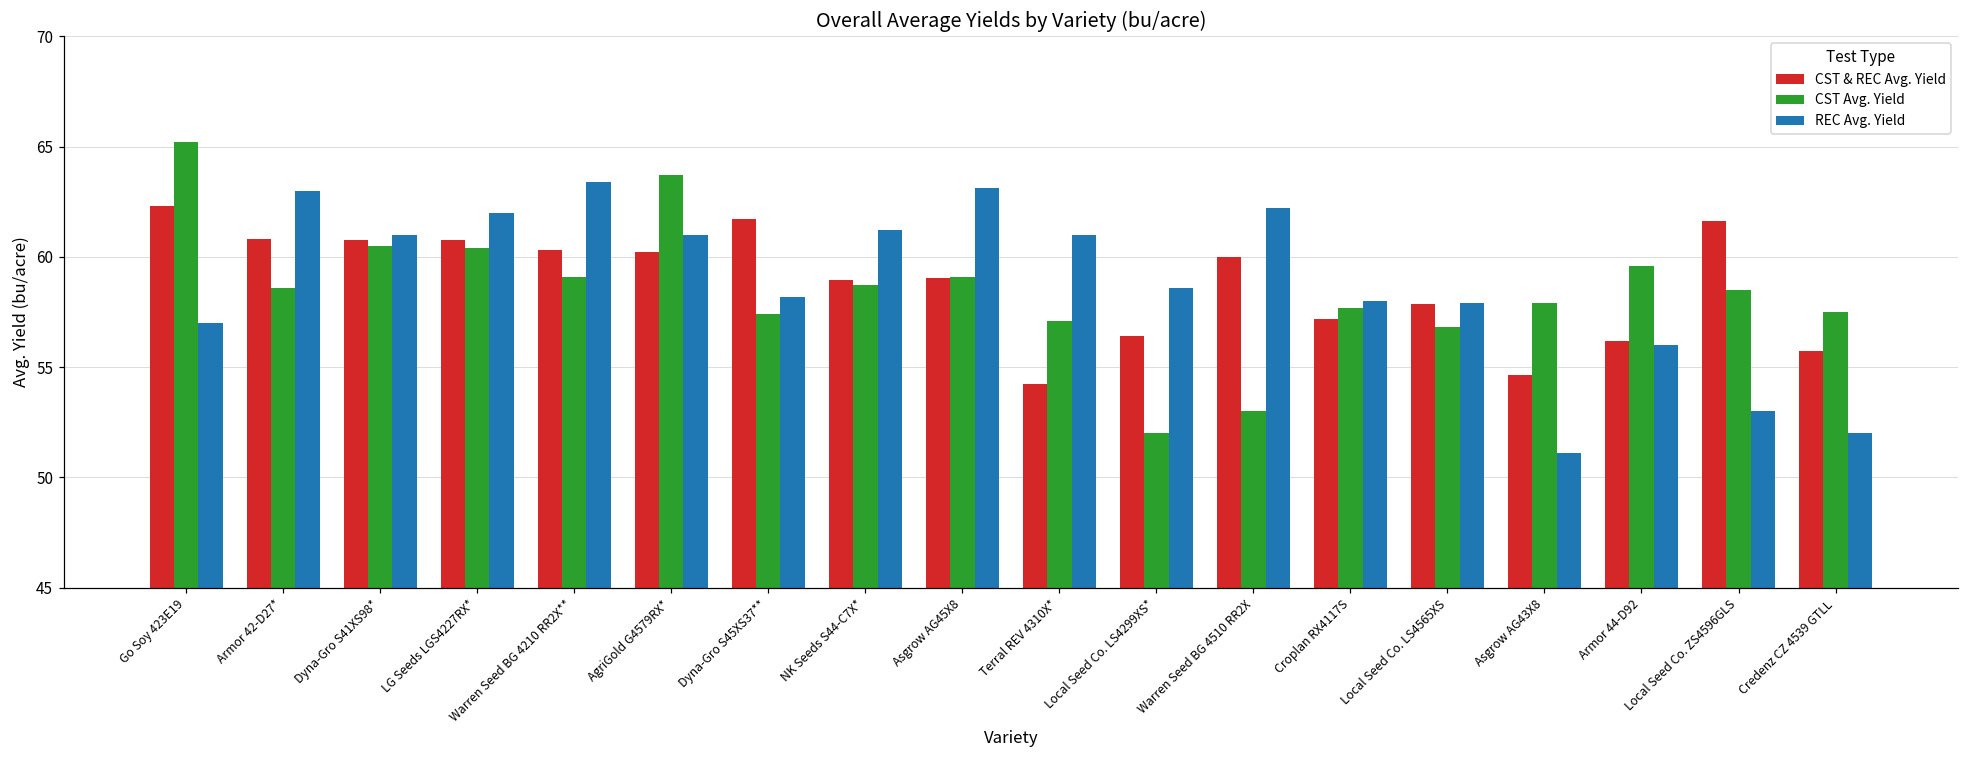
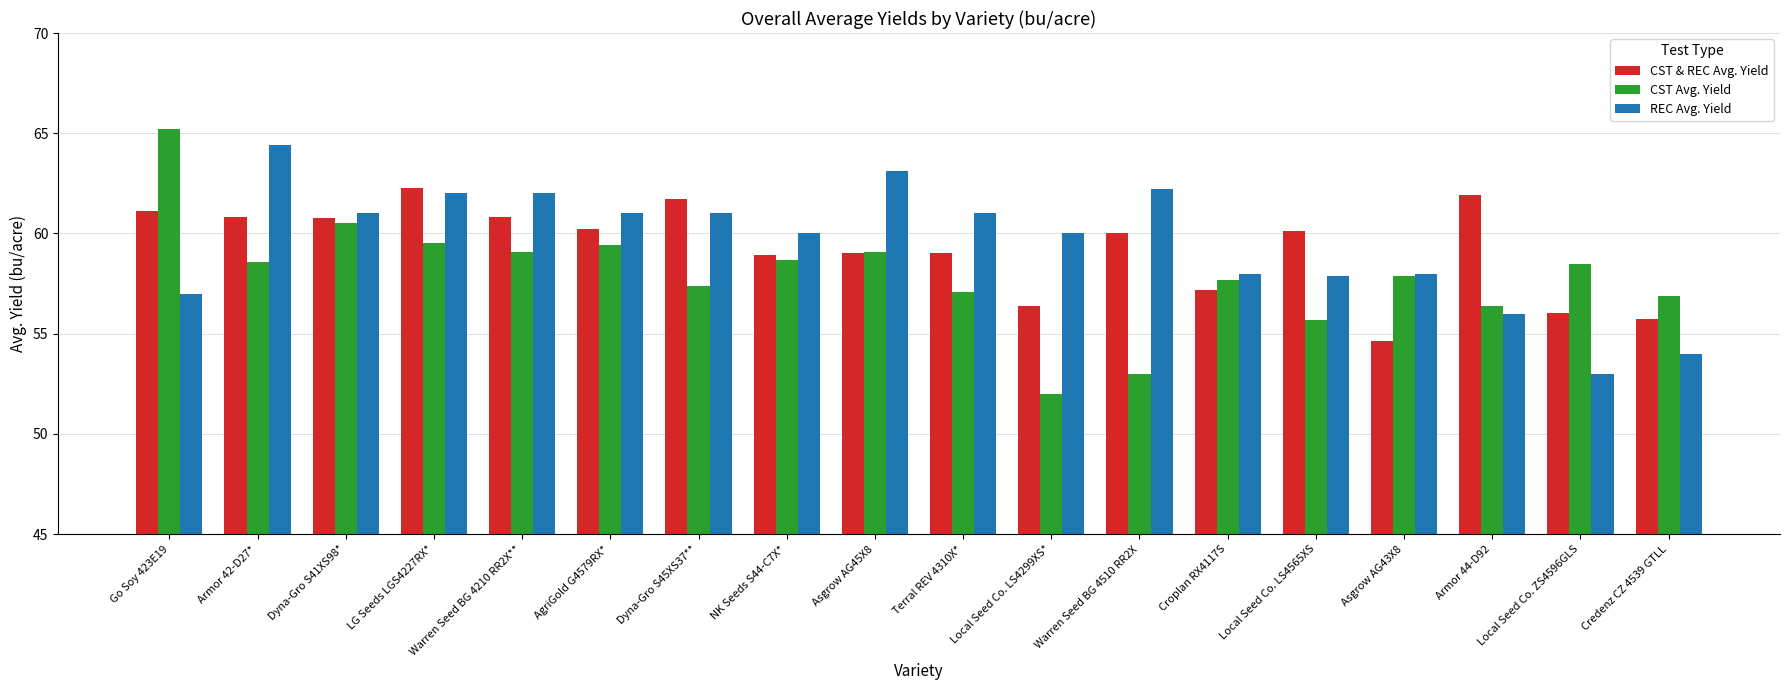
CST & REC Avg. Yield, Go Soy 423E19: 62.3 -> 61.1
REC Avg. Yield, Armor 42-D27*: 63.0 -> 64.4
CST & REC Avg. Yield, LG Seeds LGS4227RX*: 60.8 -> 62.3
CST Avg. Yield, LG Seeds LGS4227RX*: 60.4 -> 59.5
CST & REC Avg. Yield, Warren Seed BG 4210 RR2X**: 60.3 -> 60.8
REC Avg. Yield, Warren Seed BG 4210 RR2X**: 63.4 -> 62.0
CST Avg. Yield, AgriGold G4579RX*: 63.7 -> 59.4
REC Avg. Yield, Dyna-Gro S45XS37**: 58.2 -> 61.0
REC Avg. Yield, NK Seeds S44-C7X*: 61.2 -> 60.0
CST & REC Avg. Yield, Terral REV 4310X*: 54.2 -> 59.1
REC Avg. Yield, Local Seed Co. LS4299XS*: 58.6 -> 60.0
CST & REC Avg. Yield, Local Seed Co. LS4565XS: 57.9 -> 60.1
CST Avg. Yield, Local Seed Co. LS4565XS: 56.8 -> 55.7
REC Avg. Yield, Asgrow AG43X8: 51.1 -> 58.0
CST & REC Avg. Yield, Armor 44-D92: 56.2 -> 61.9
CST Avg. Yield, Armor 44-D92: 59.6 -> 56.4
CST & REC Avg. Yield, Local Seed Co. ZS4596GLS: 61.6 -> 56.1
CST Avg. Yield, Credenz CZ 4539 GTLL: 57.5 -> 56.9
REC Avg. Yield, Credenz CZ 4539 GTLL: 52 -> 54
